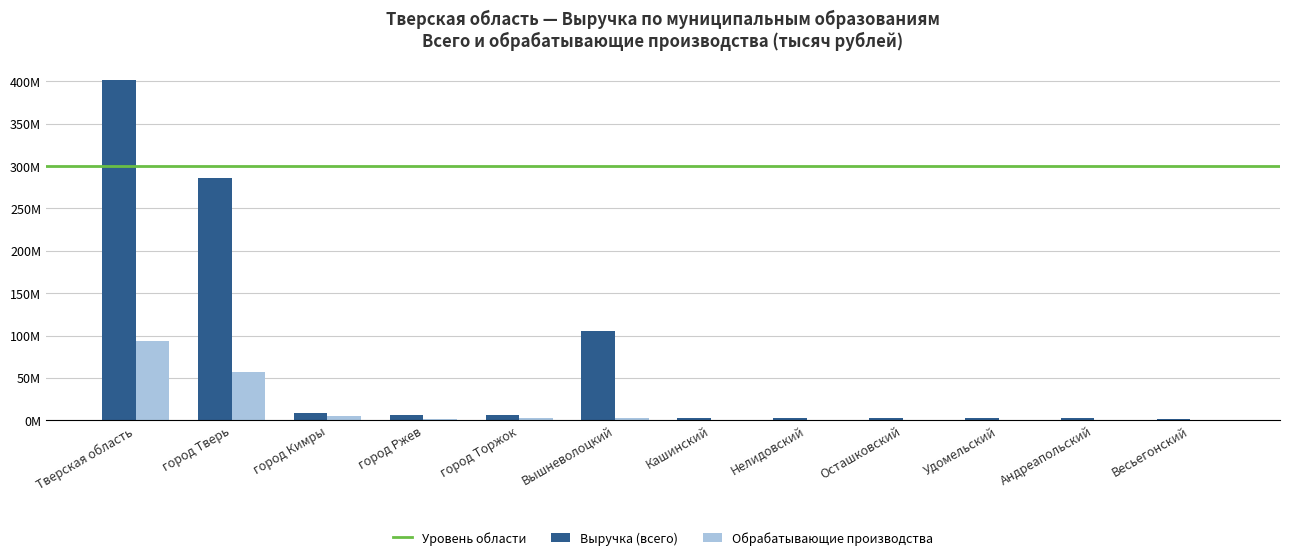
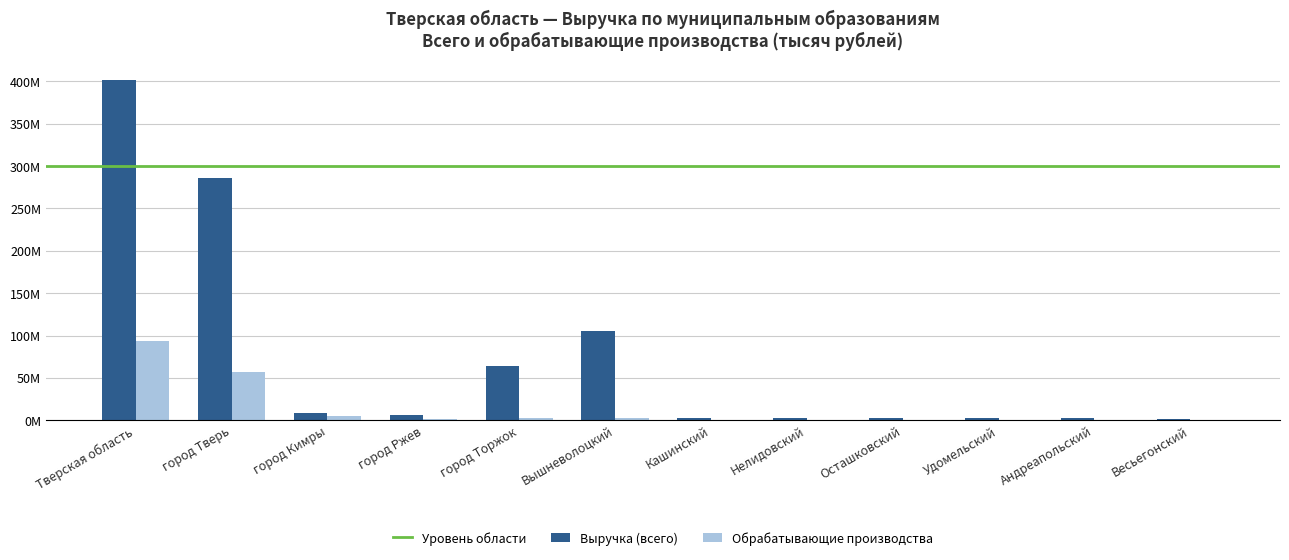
Выручка (всего), город Торжок: 10000000 -> 60000000
